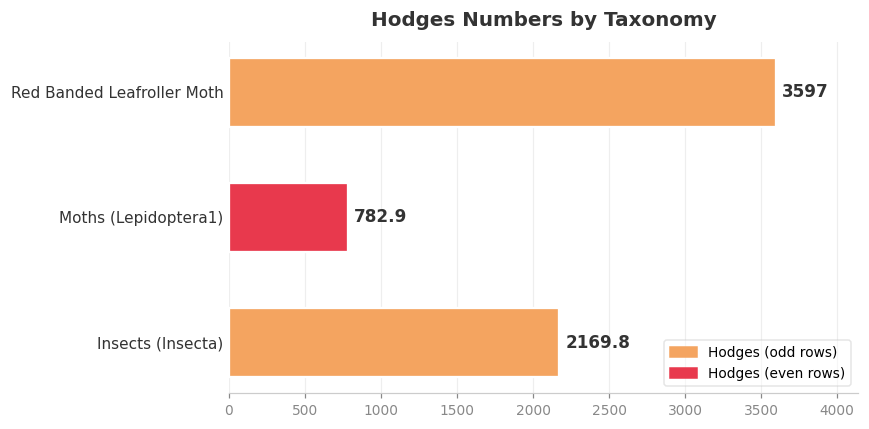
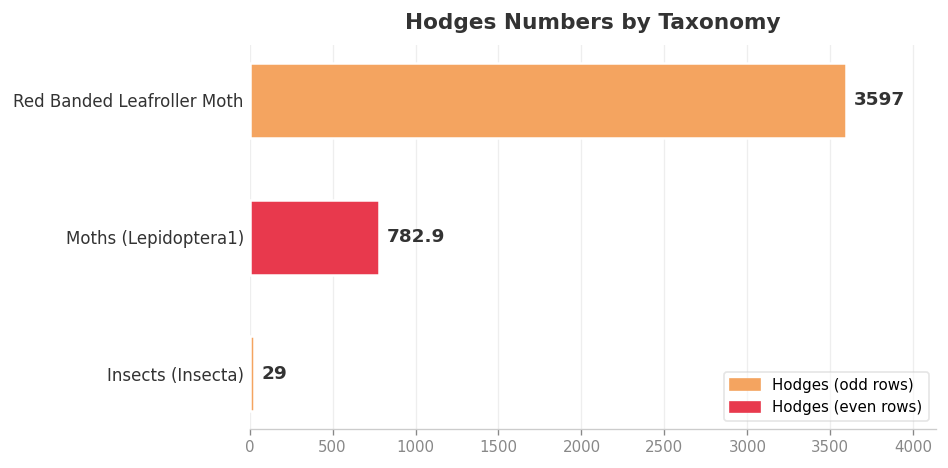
Insects (Insecta): 2169.8 -> 29
